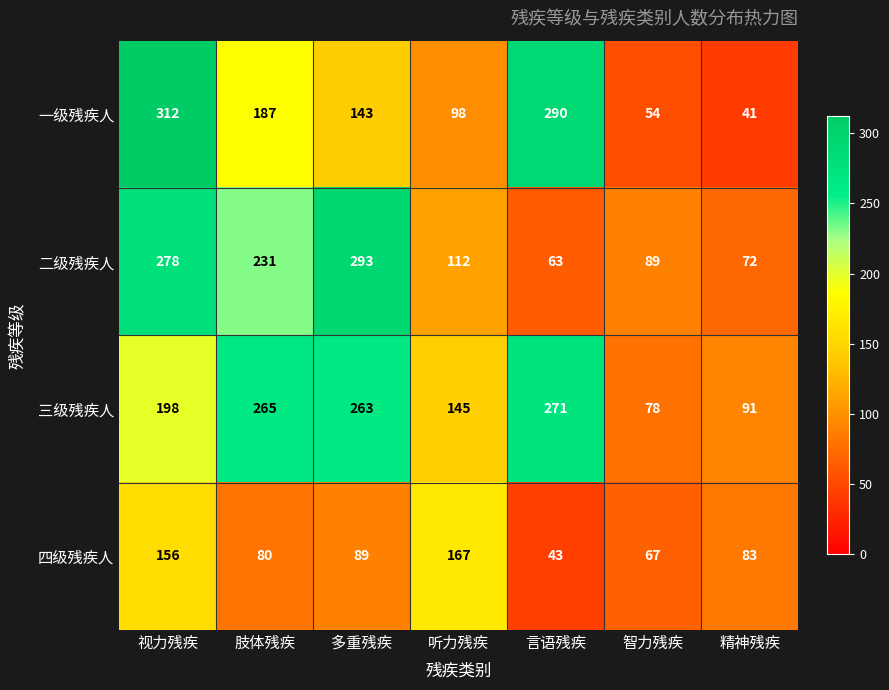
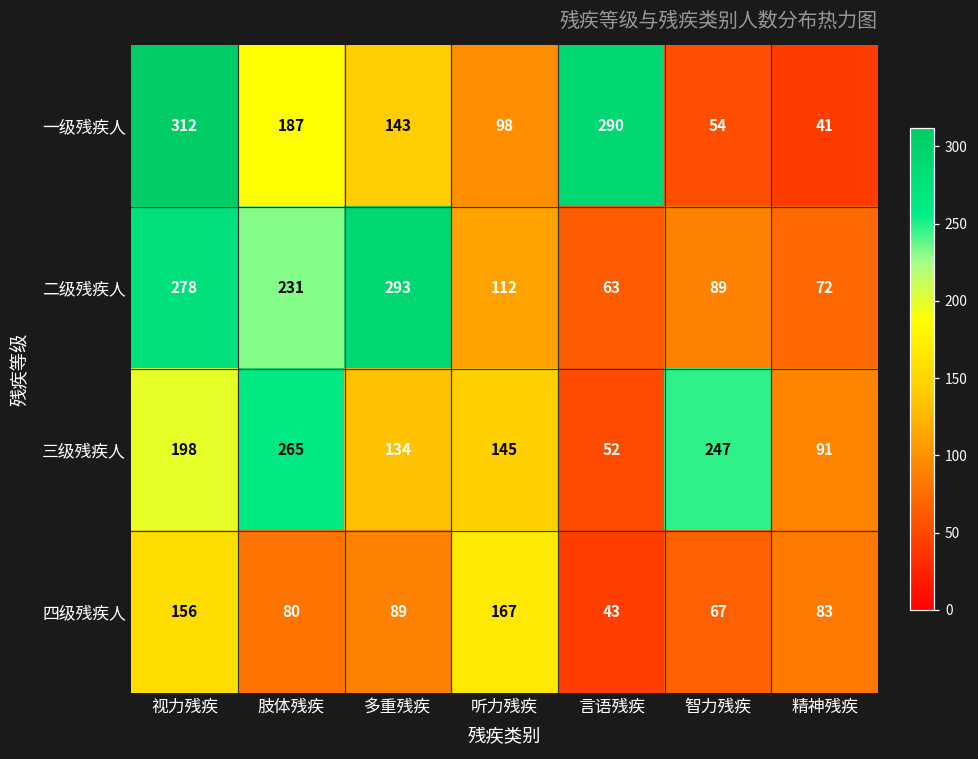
三级残疾人, 多重残疾: 263 -> 134
三级残疾人, 言语残疾: 271 -> 52
三级残疾人, 智力残疾: 78 -> 247
